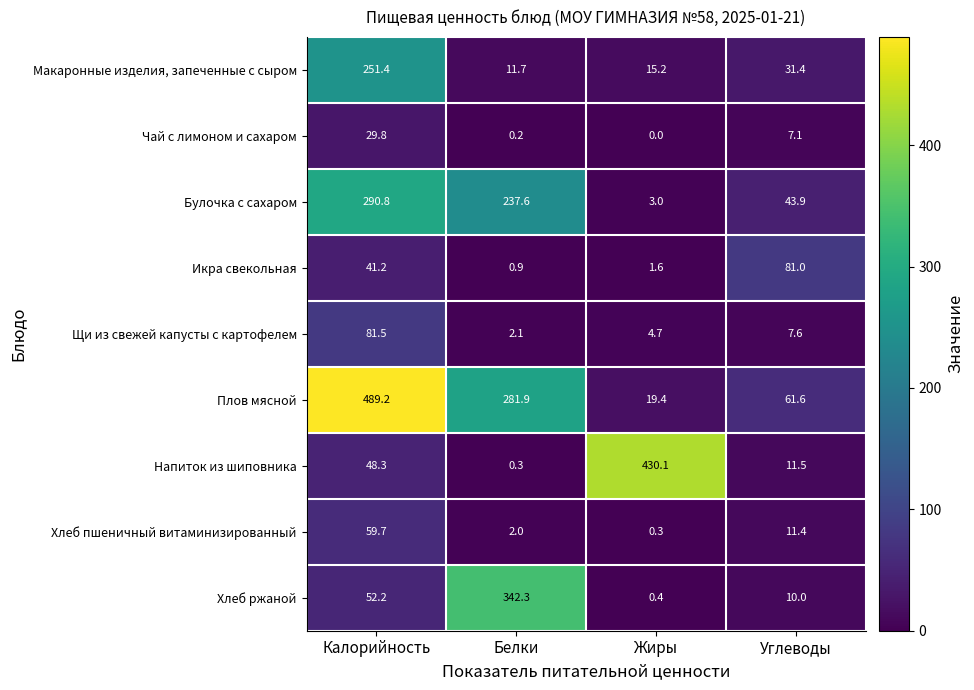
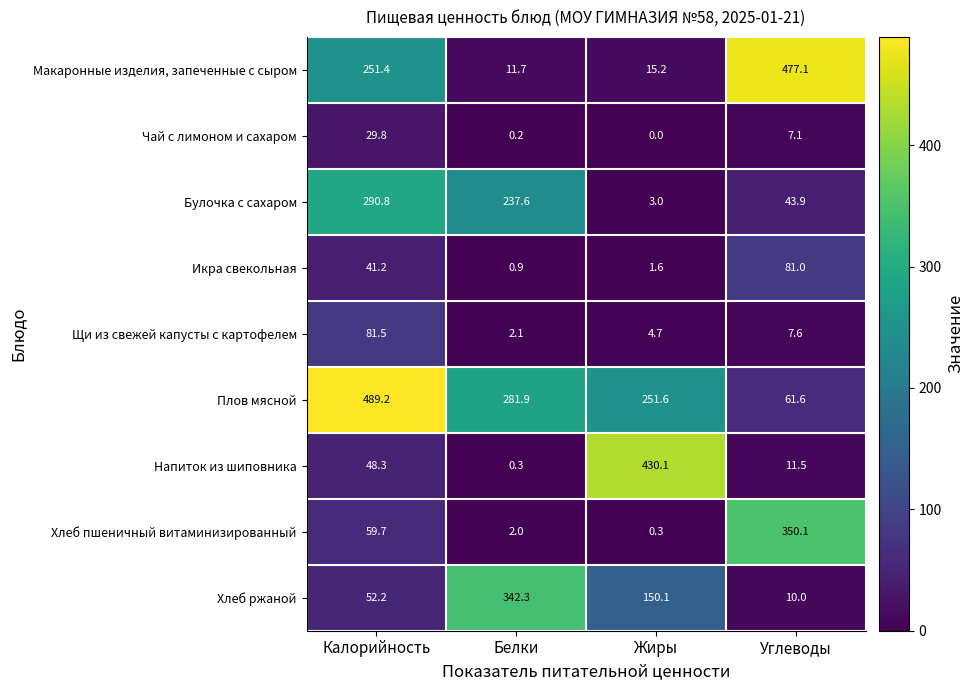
Макаронные изделия, запеченные с сыром, Углеводы: 31.4 -> 477.1
Плов мясной, Жиры: 19.4 -> 251.6
Хлеб пшеничный витаминизированный, Углеводы: 11.4 -> 350.1
Хлеб ржаной, Жиры: 0.4 -> 150.1
